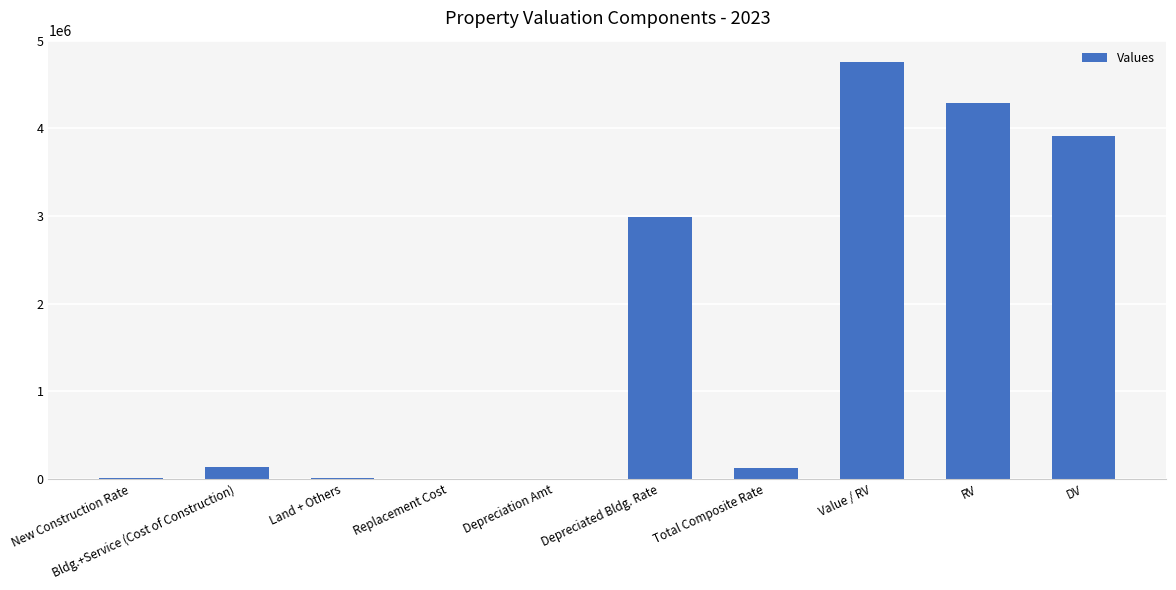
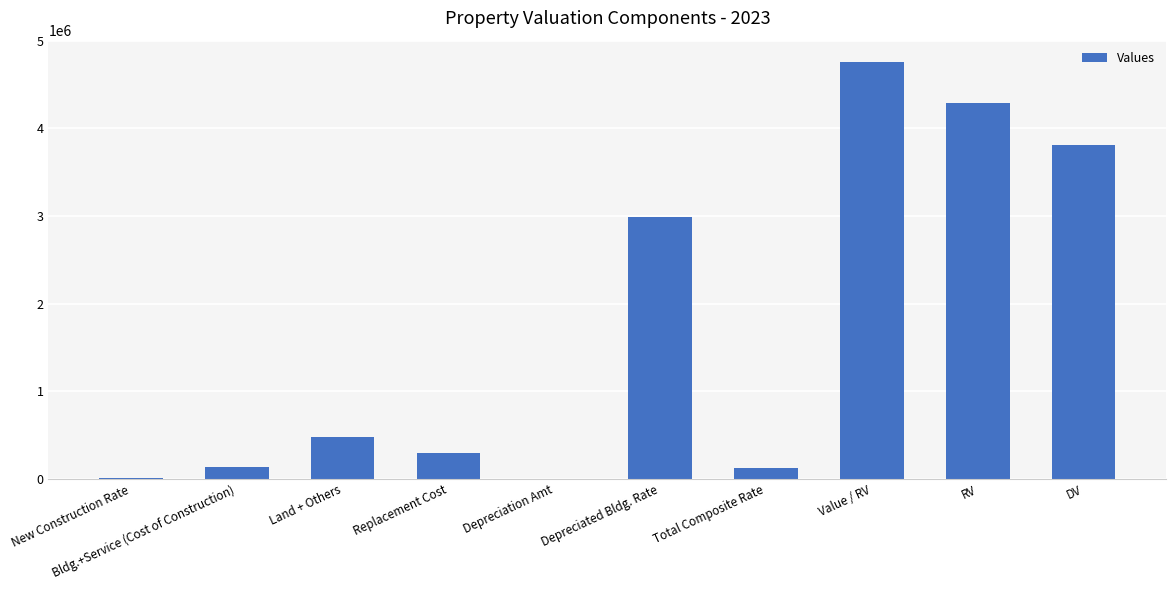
Land + Others: 0 -> 500000
Replacement Cost: 0 -> 300000
DV: 3900000 -> 3800000
